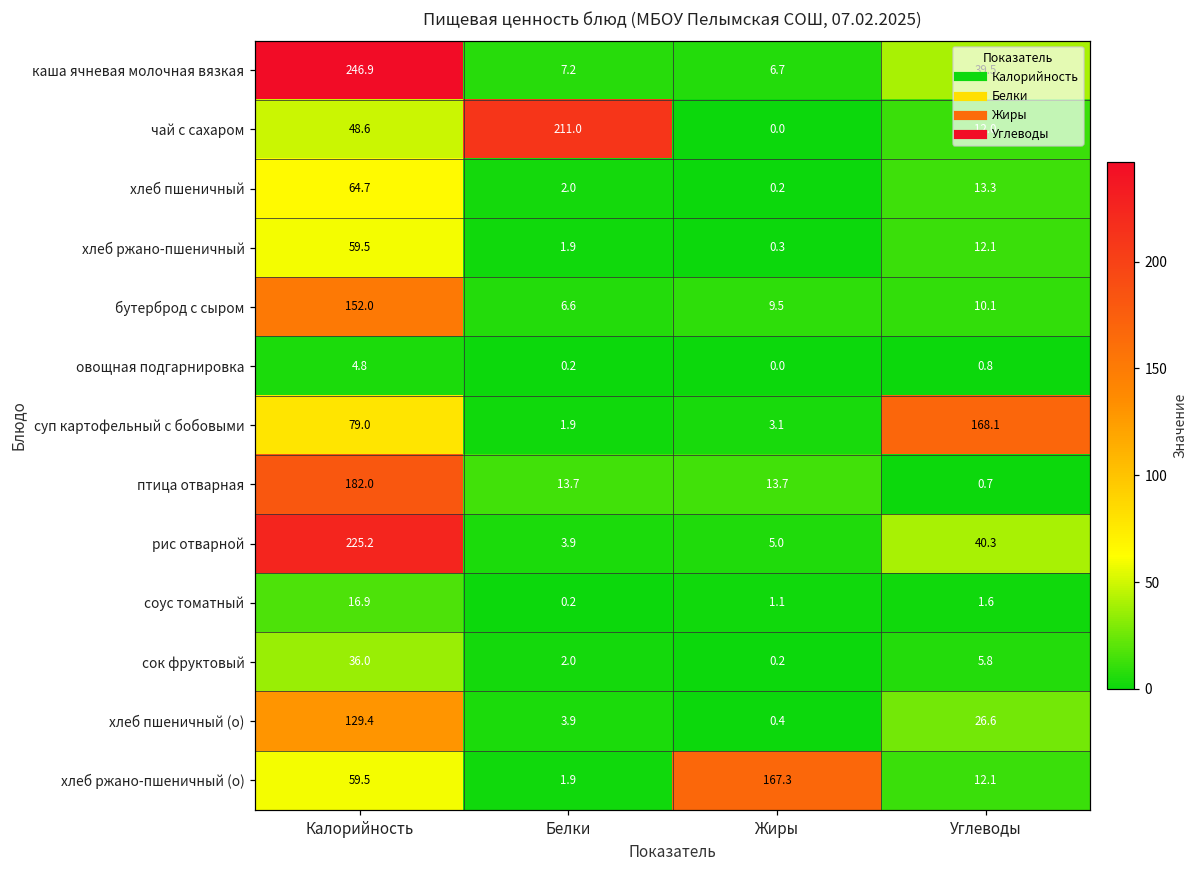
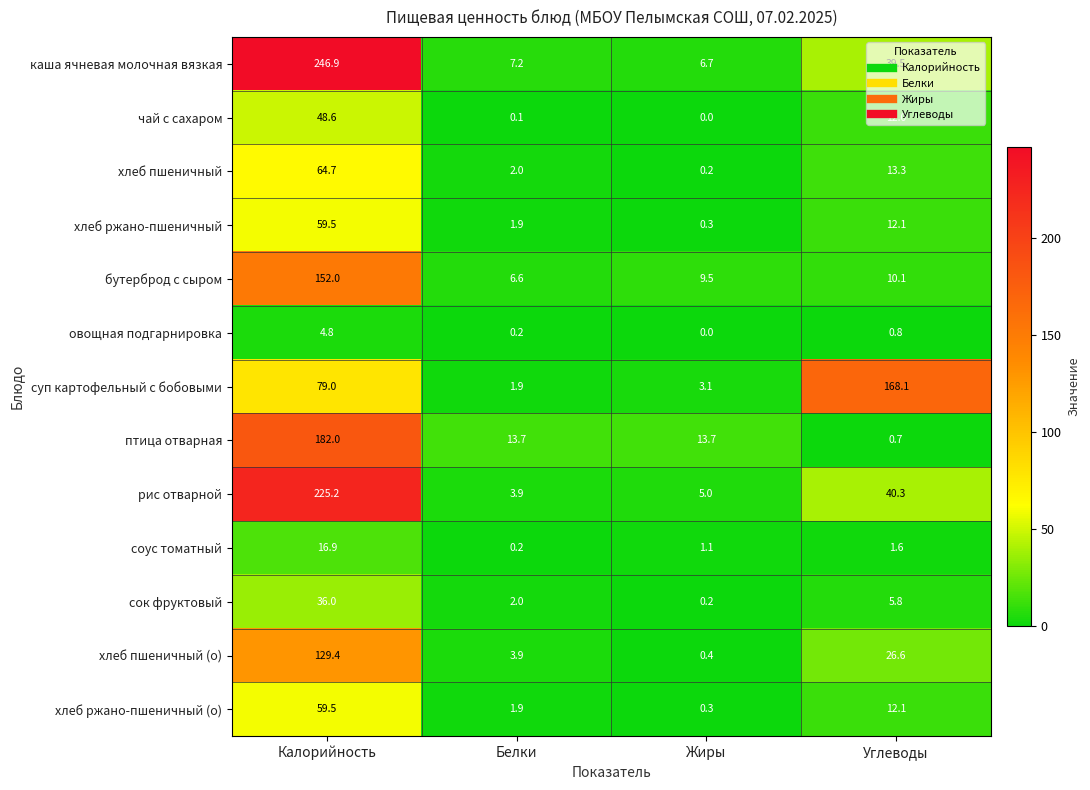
чай с сахаром, Белки: 211.0 -> 0.1
хлеб ржано-пшеничный (о), Жиры: 167.3 -> 0.3
